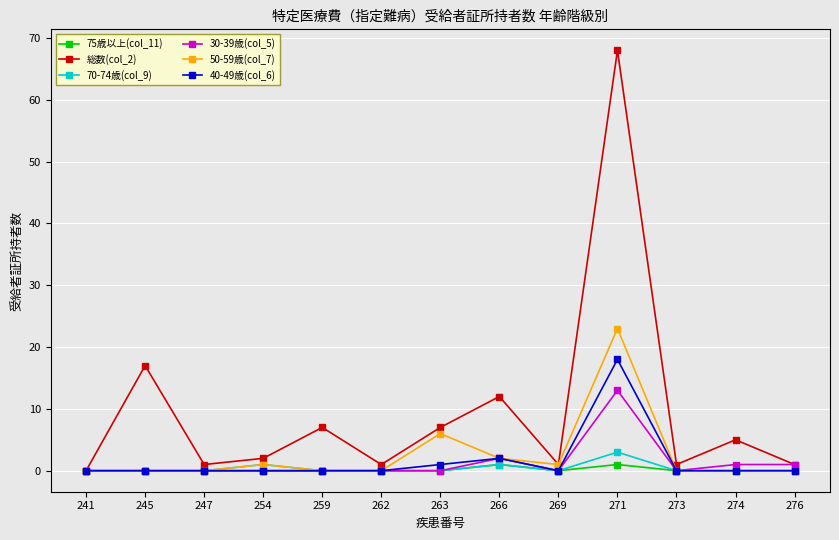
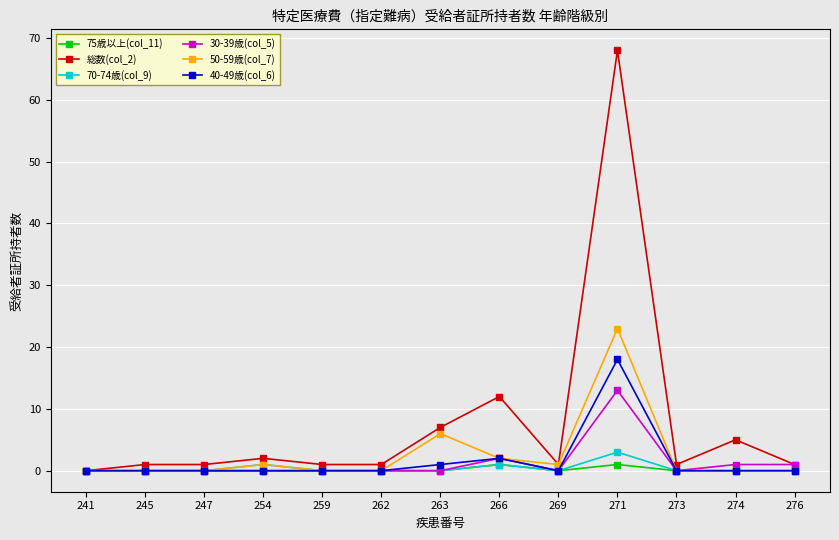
総数(col_2), 245: 17 -> 1
総数(col_2), 259: 7 -> 1
